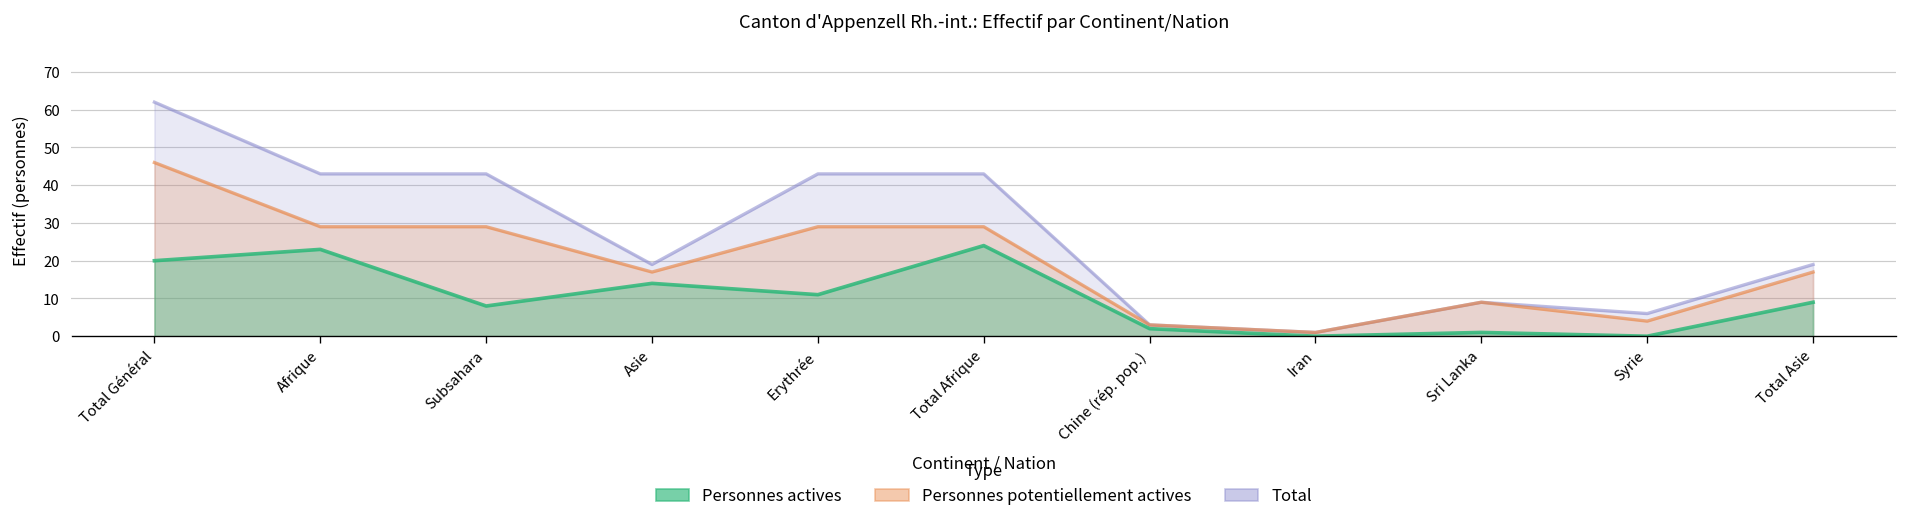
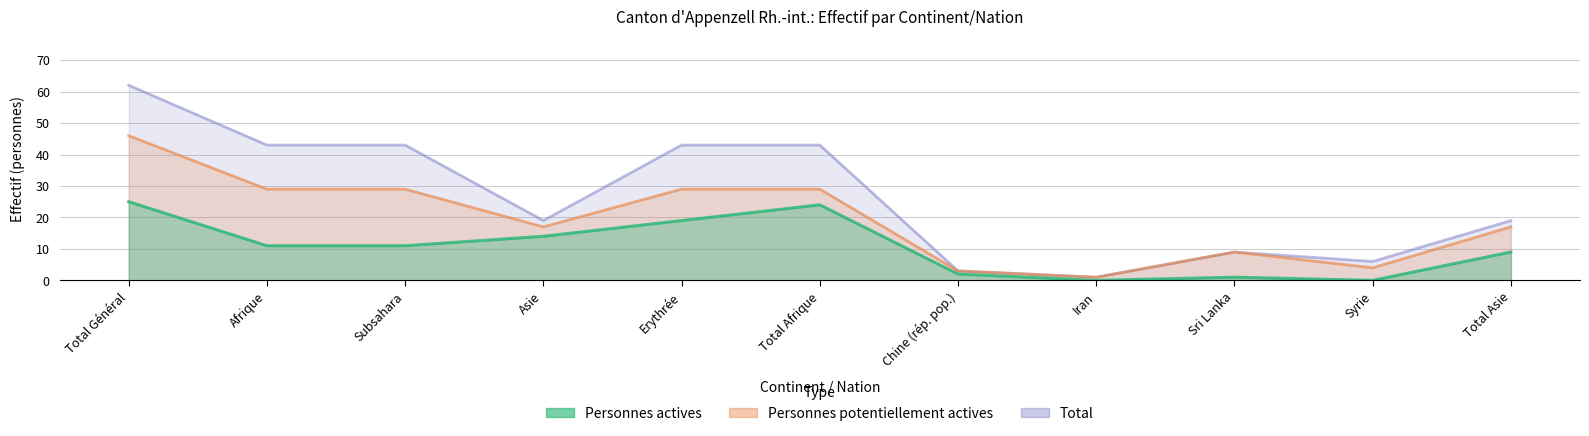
Personnes actives, Total Général: 20 -> 25
Personnes actives, Afrique: 23 -> 11
Personnes actives, Subsahara: 8 -> 11
Personnes actives, Erythrée: 11 -> 19
